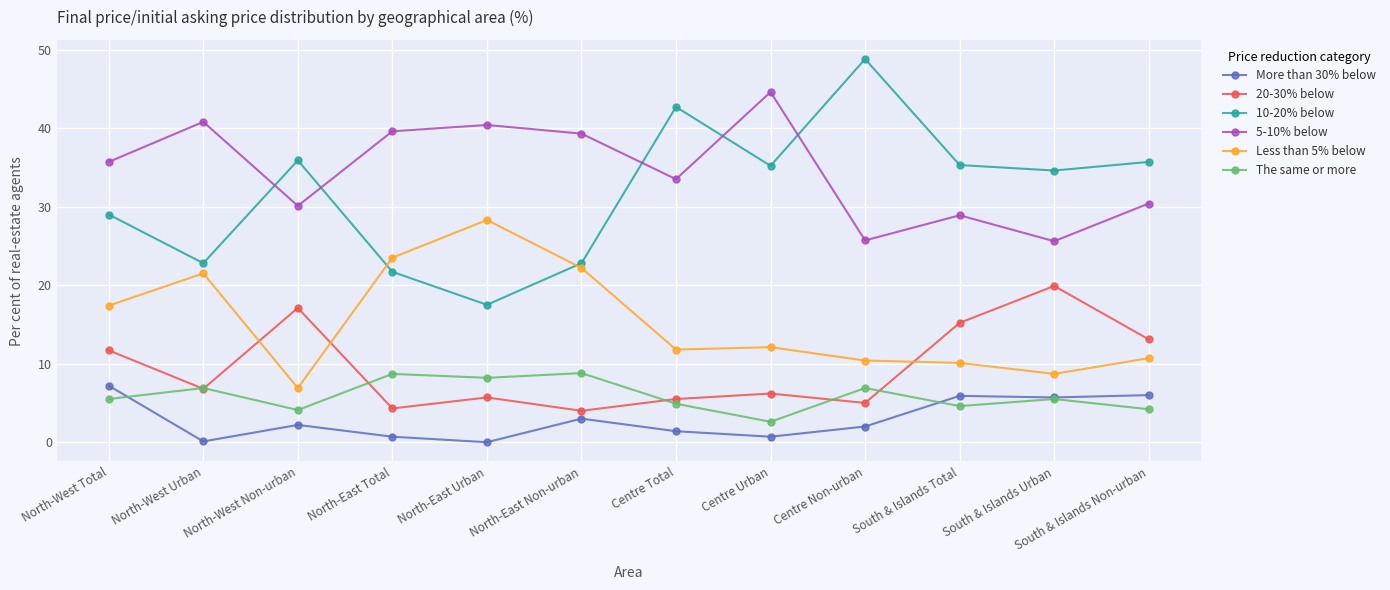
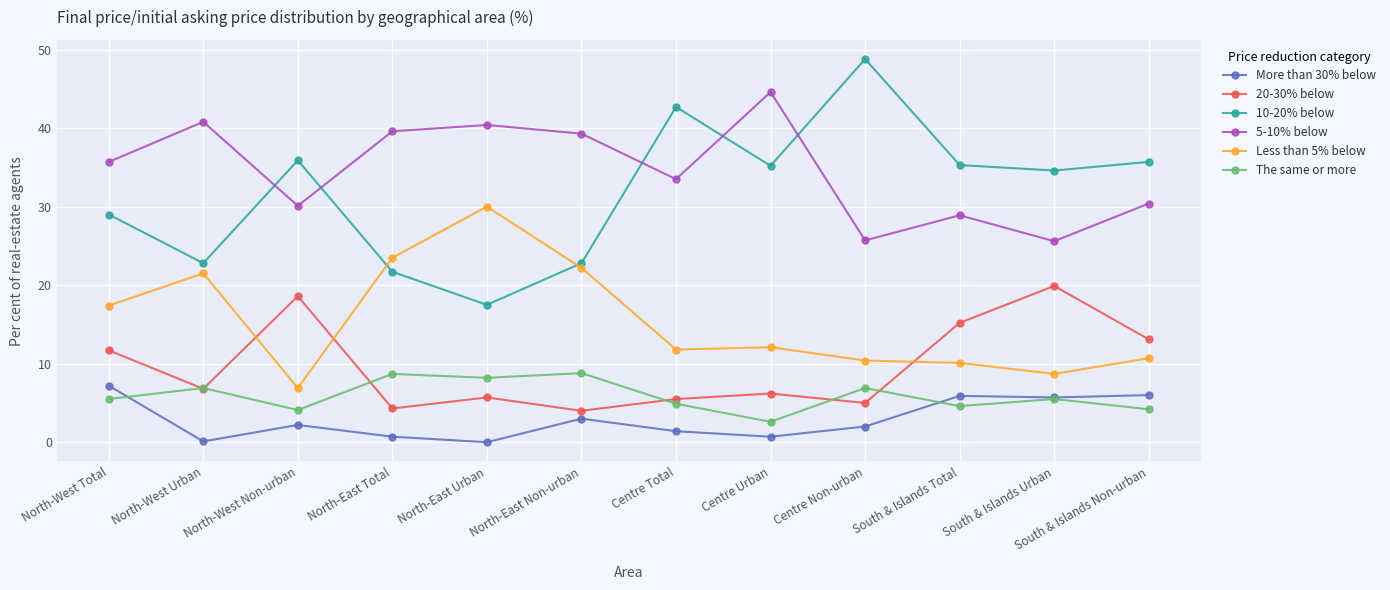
20-30% below, North-West Non-urban: 17 -> 19
Less than 5% below, North-East Urban: 28 -> 30
